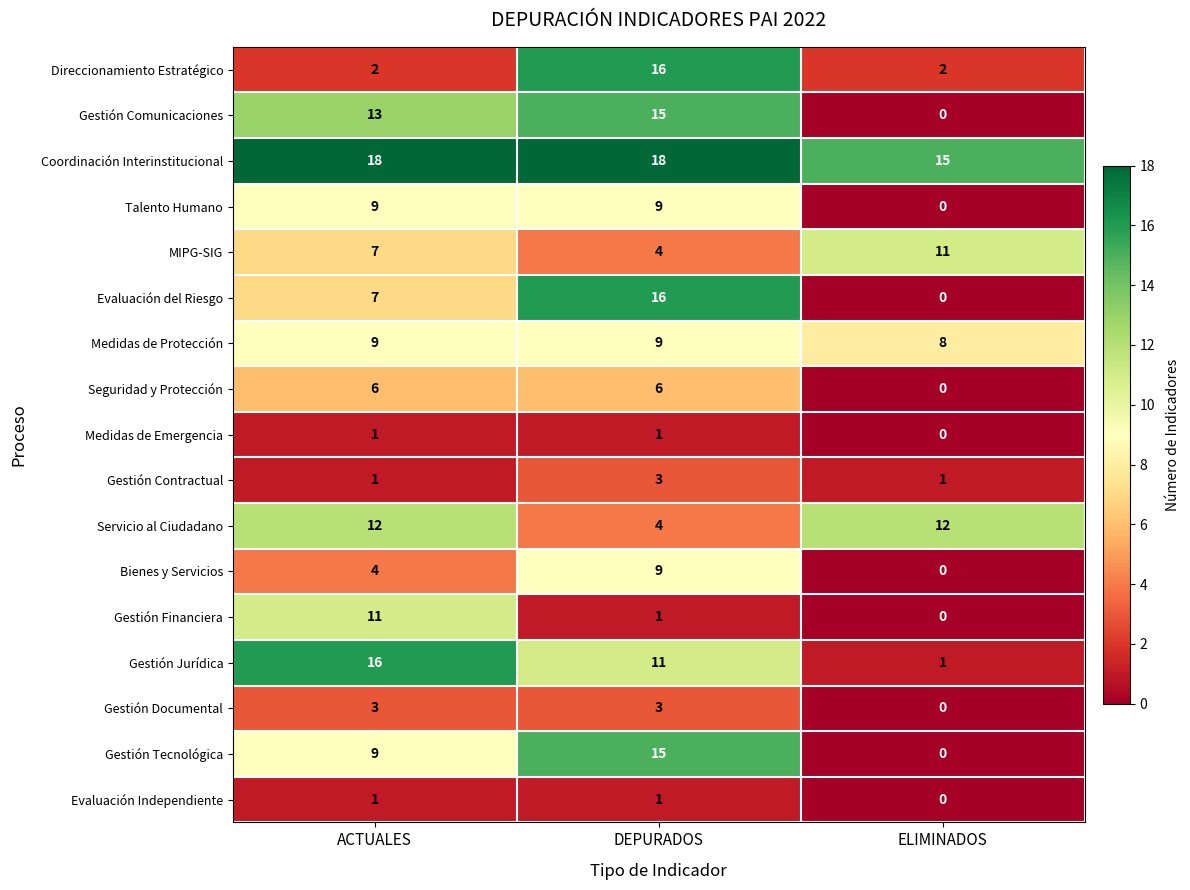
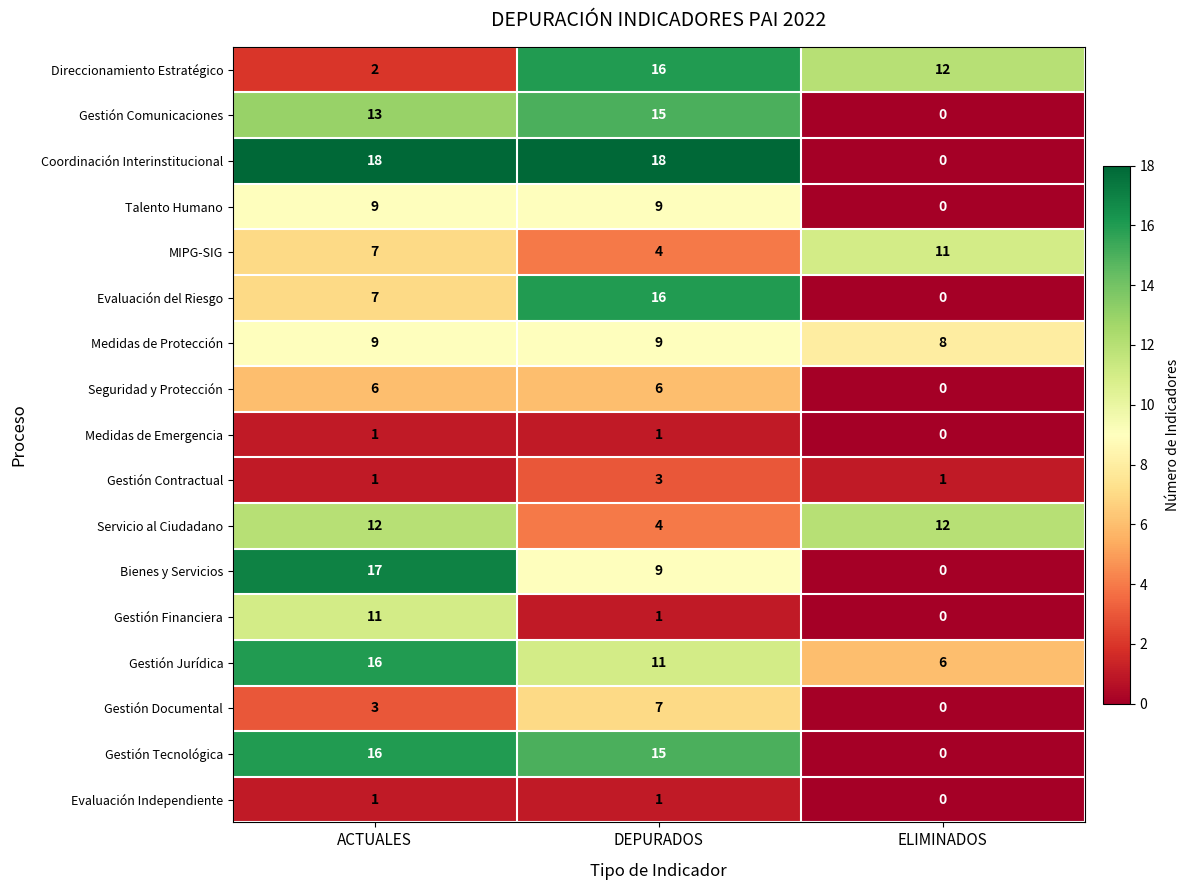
Direccionamiento Estratégico, ELIMINADOS: 2 -> 12
Coordinación Interinstitucional, ELIMINADOS: 15 -> 0
Bienes y Servicios, ACTUALES: 4 -> 17
Gestión Jurídica, ELIMINADOS: 1 -> 6
Gestión Documental, DEPURADOS: 3 -> 7
Gestión Tecnológica, ACTUALES: 9 -> 16
